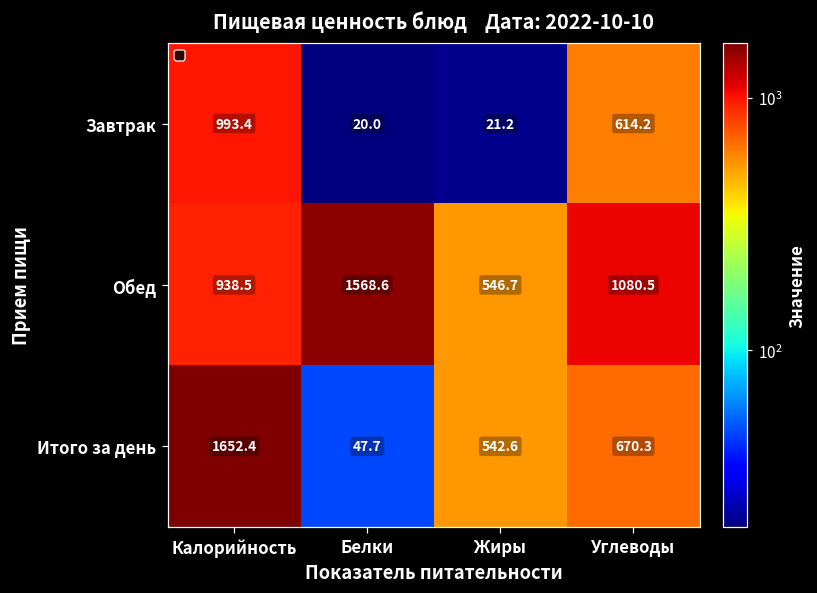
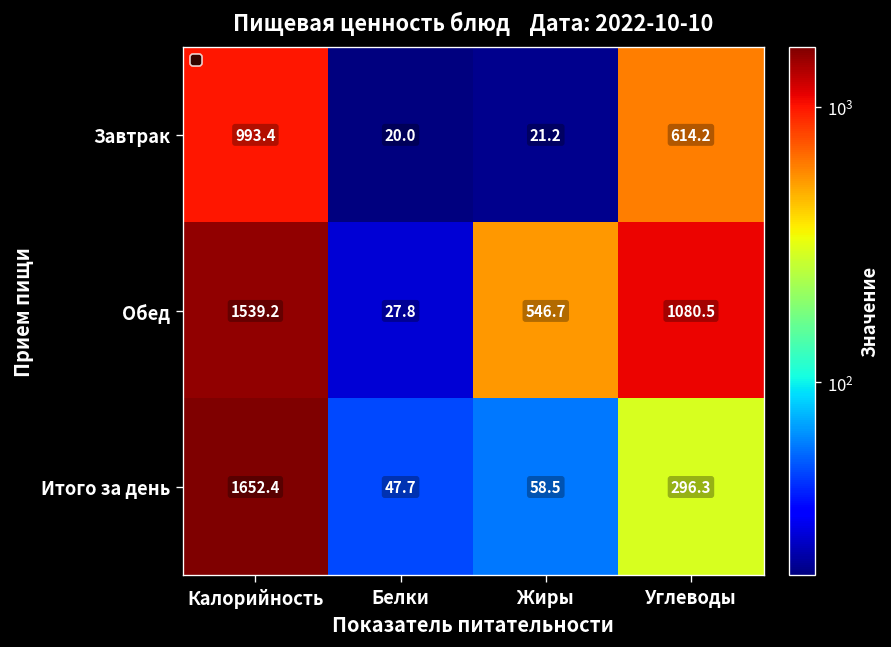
Обед, Калорийность: 938.5 -> 1539.2
Обед, Белки: 1568.6 -> 27.8
Итого за день, Жиры: 542.6 -> 58.5
Итого за день, Углеводы: 670.3 -> 296.3
